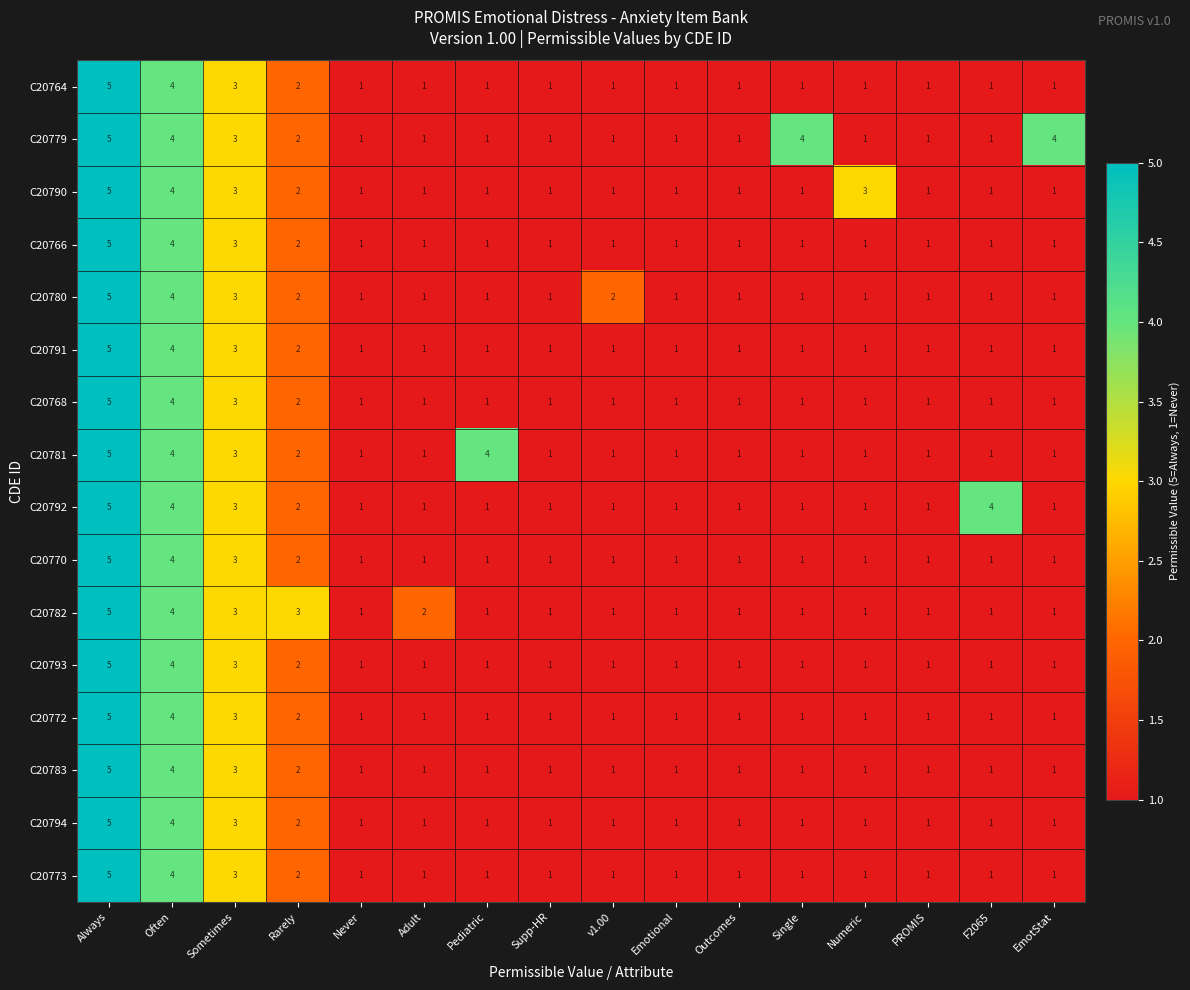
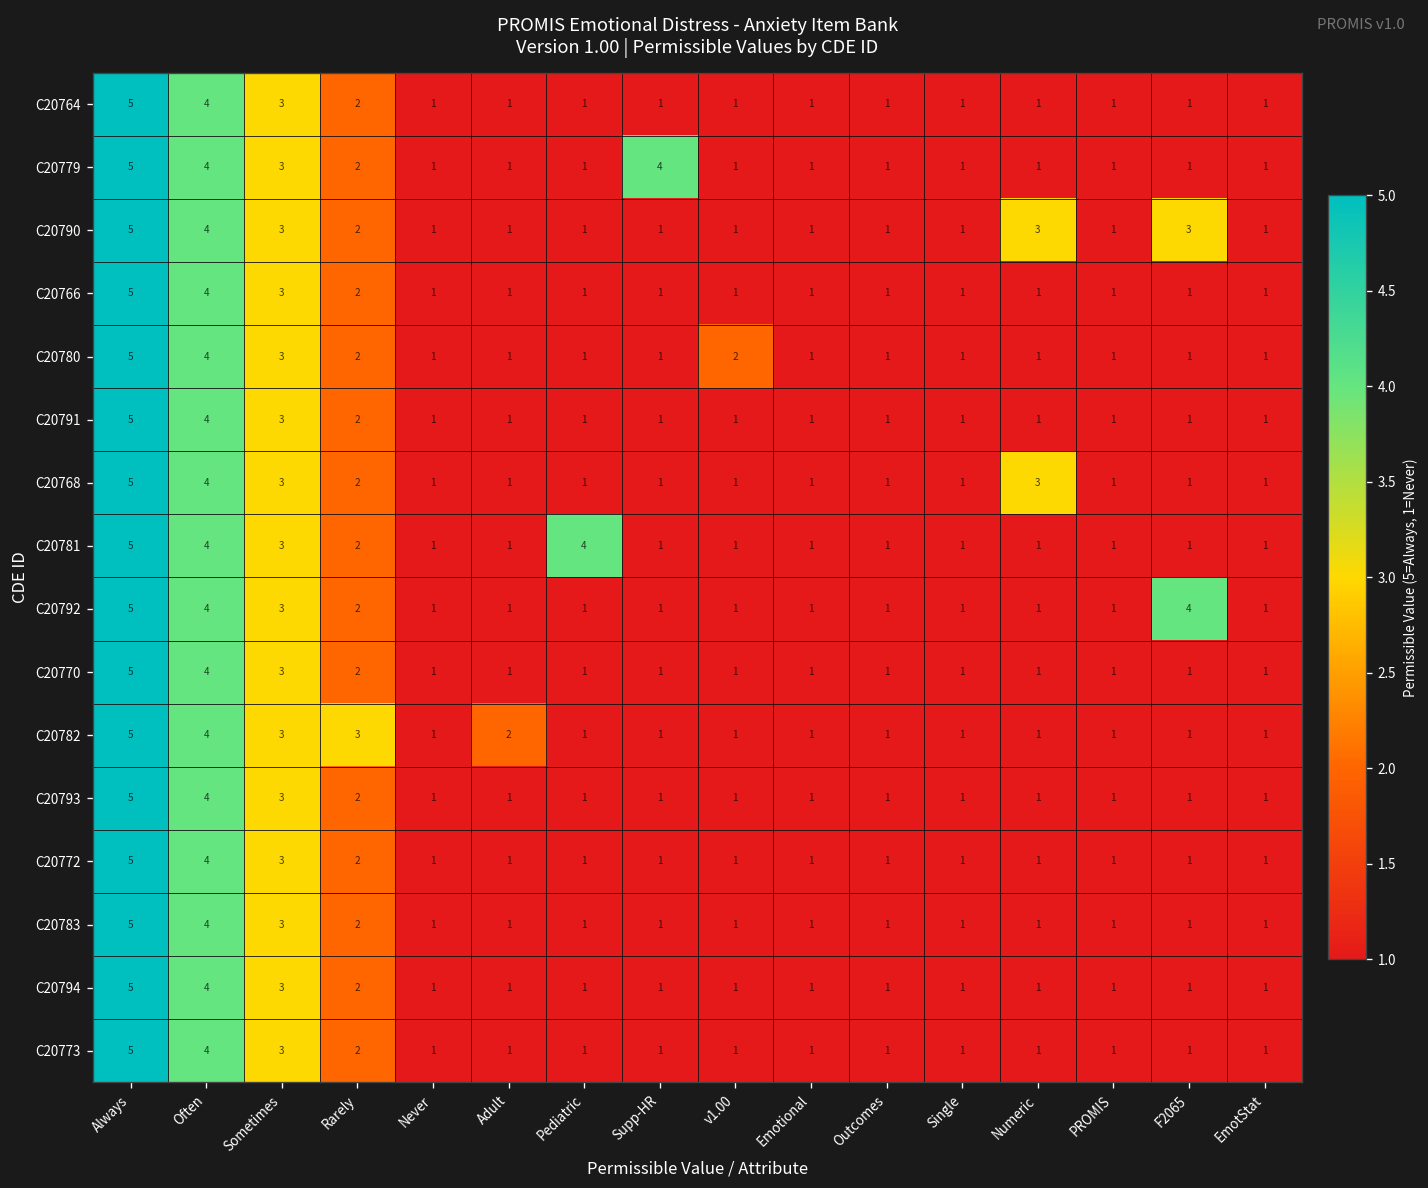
C20779, Supp-HR: 1 -> 4
C20779, Single: 4 -> 1
C20779, EmotStat: 4 -> 1
C20790, F2065: 1 -> 3
C20768, Numeric: 1 -> 3
